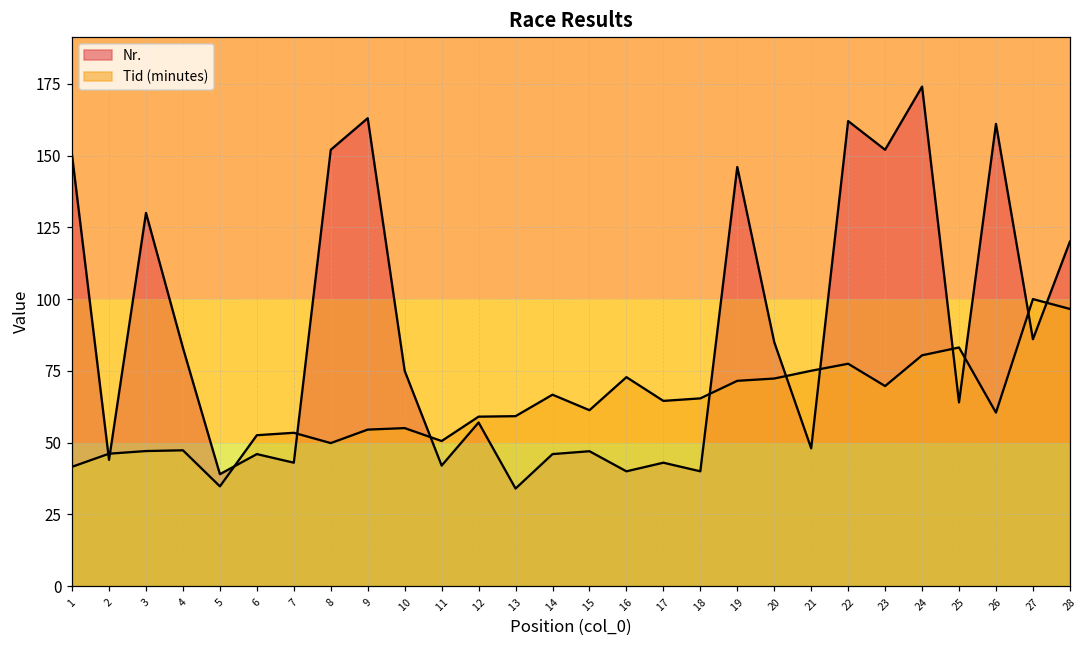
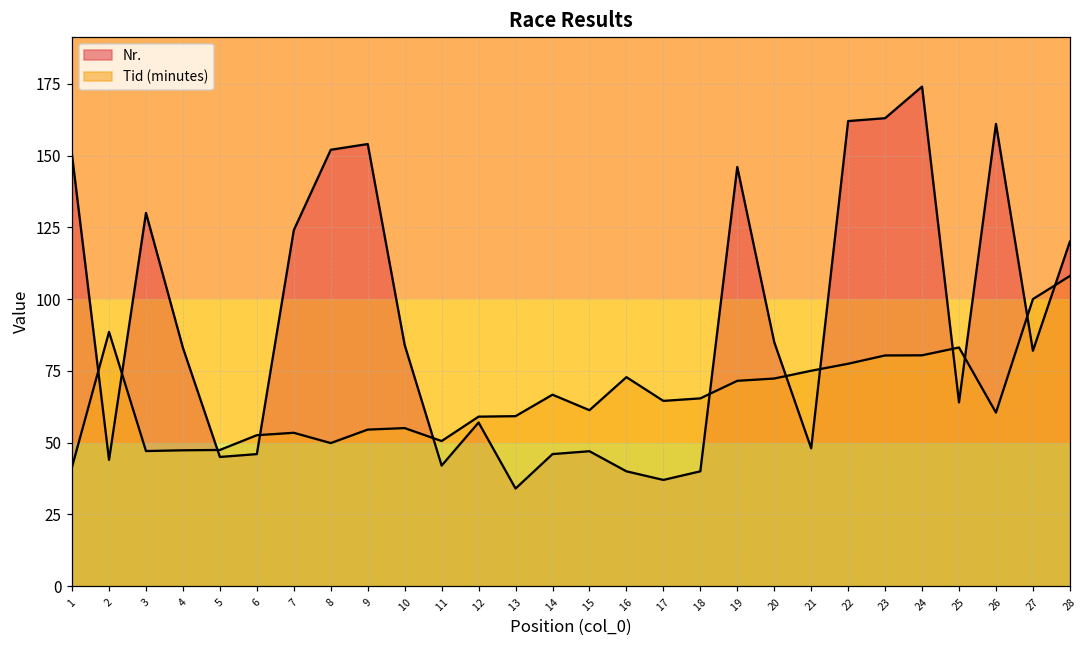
Tid (minutes), 2: 46 -> 89
Nr., 5: 39 -> 45
Tid (minutes), 5: 35 -> 47
Nr., 7: 43 -> 124
Nr., 9: 163 -> 154
Nr., 10: 75 -> 84
Nr., 17: 43 -> 37
Nr., 23: 152 -> 163
Tid (minutes), 23: 70 -> 80
Nr., 27: 86 -> 82
Tid (minutes), 28: 97 -> 108
